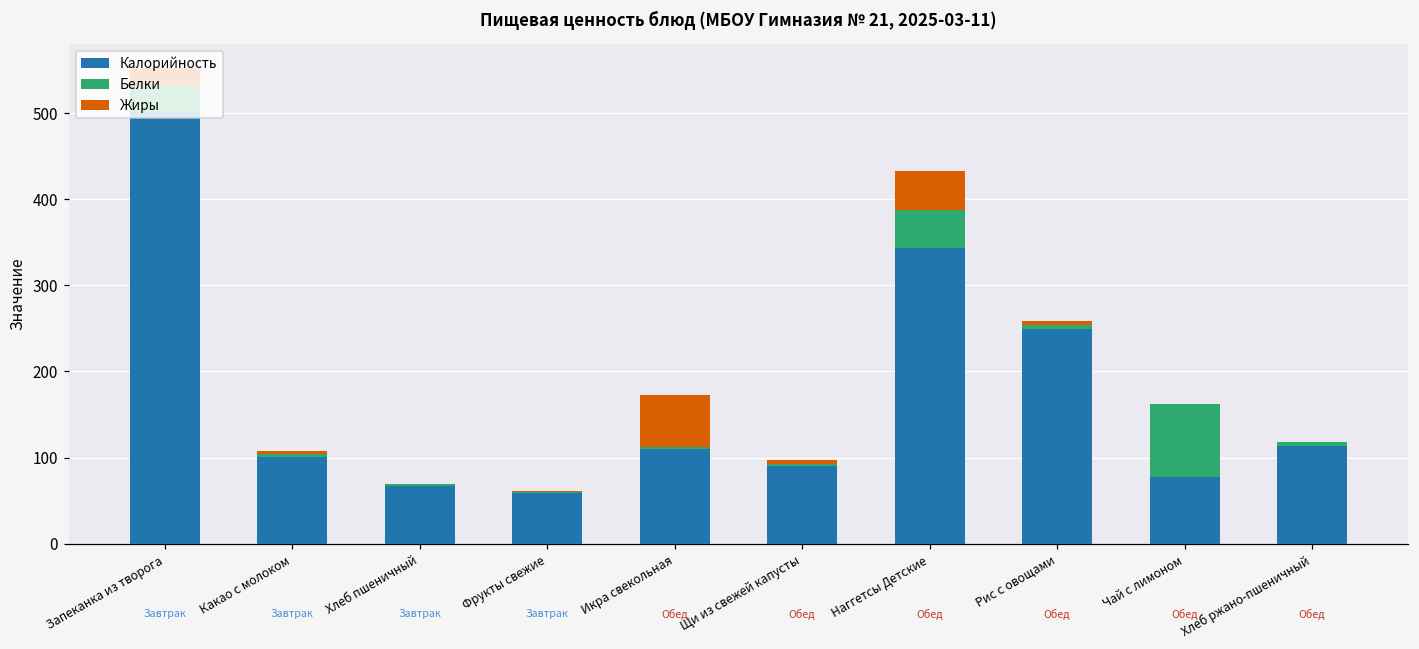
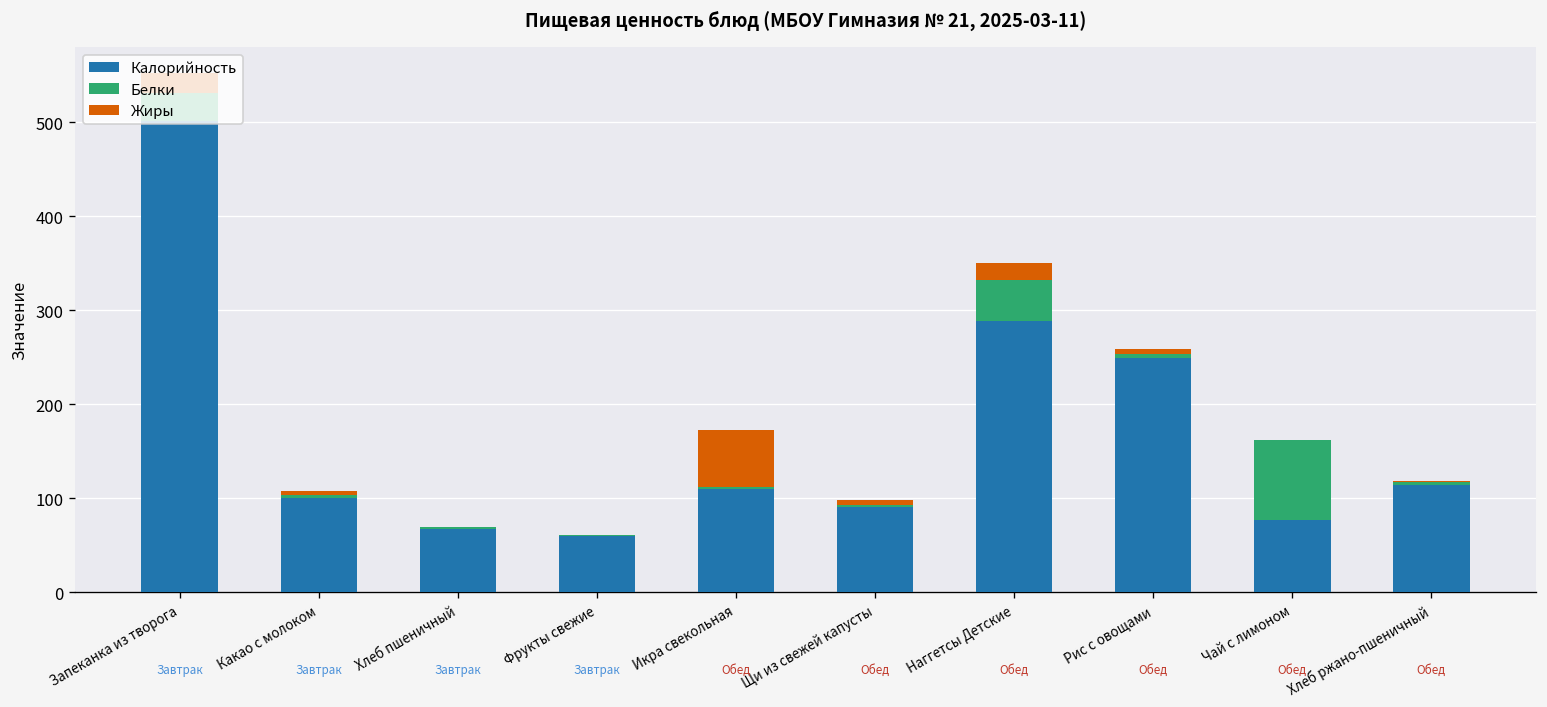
Калорийность, Наггетсы Детские: 340 -> 290
Жиры, Наггетсы Детские: 40 -> 20
